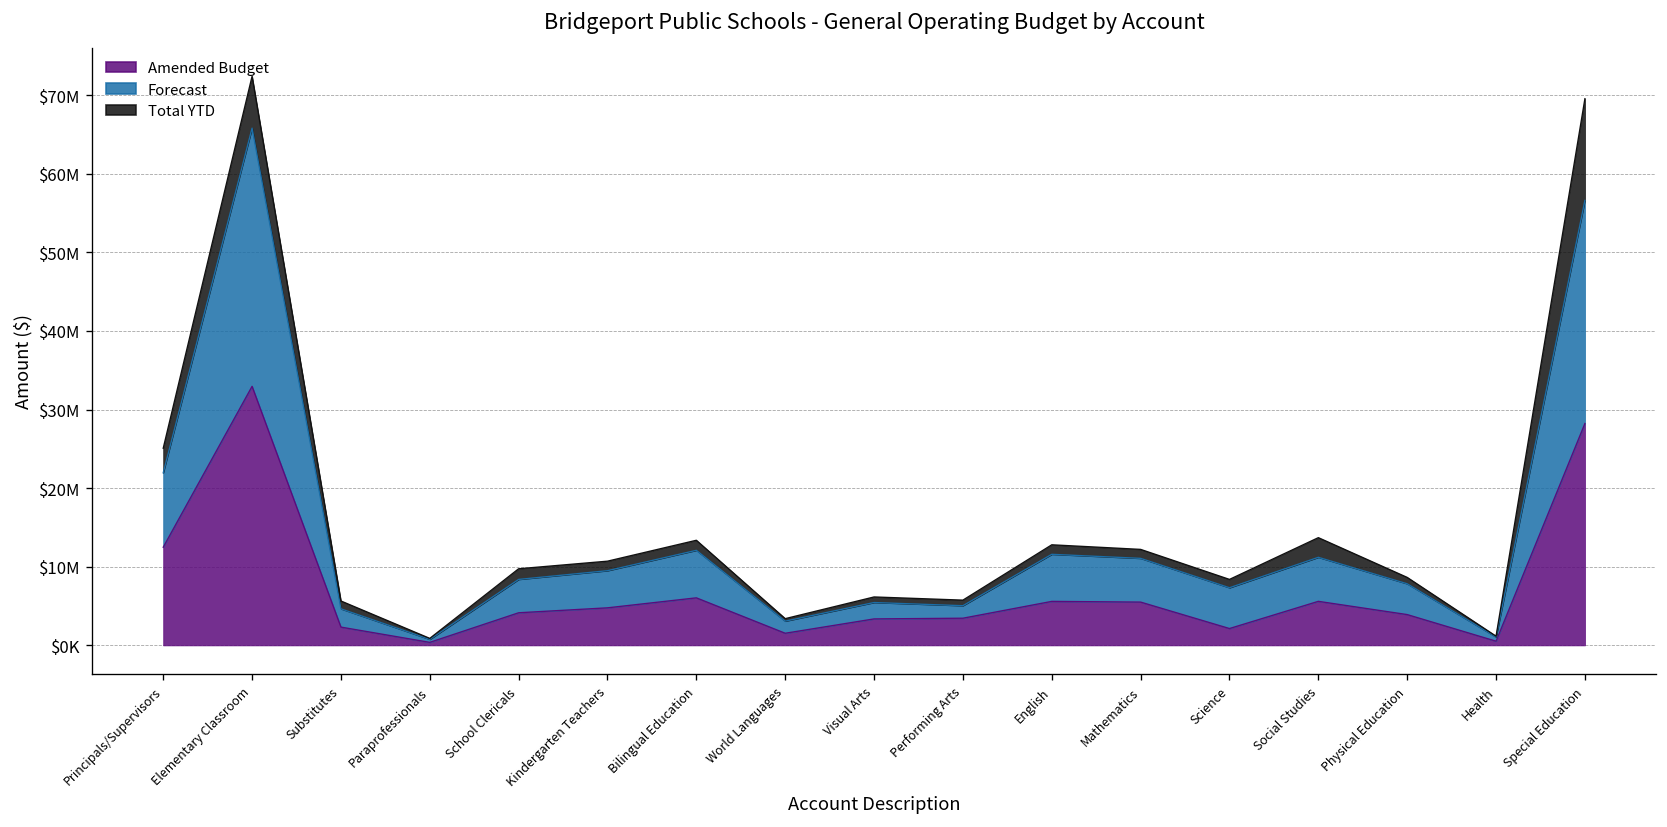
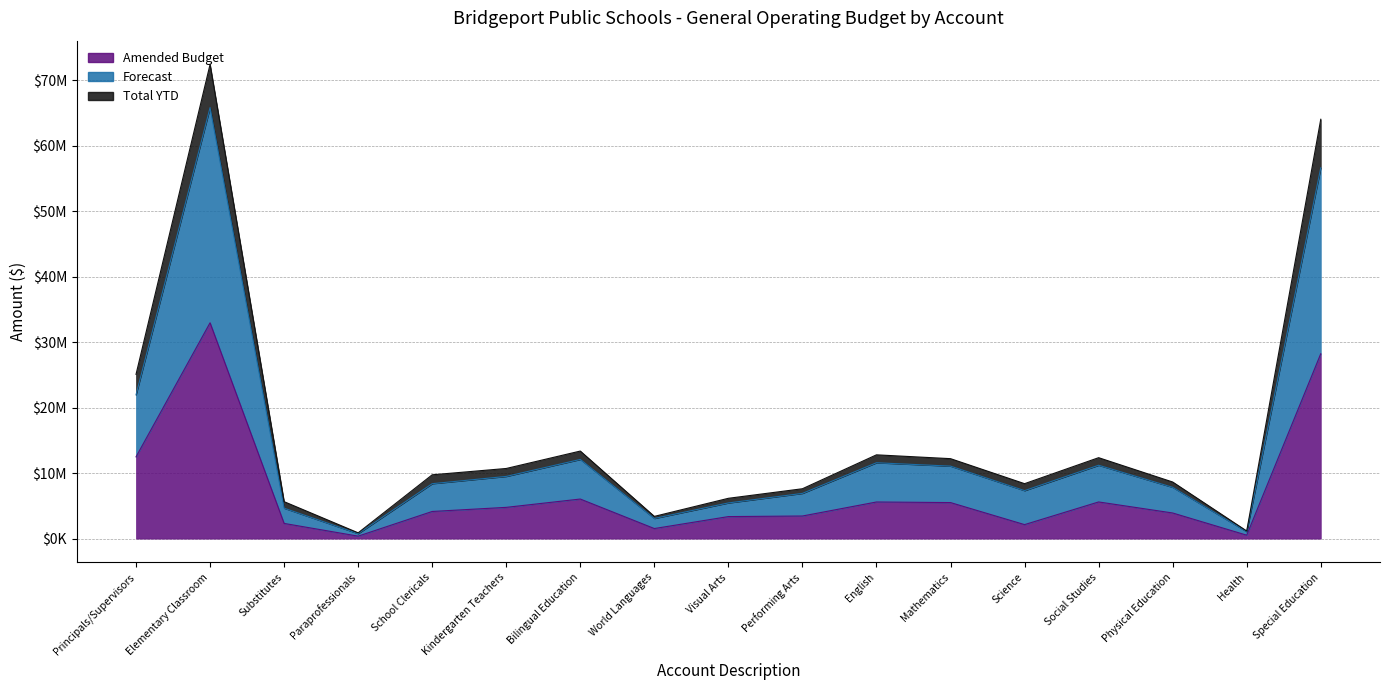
Forecast, Performing Arts: $2000000 -> $3000000
Total YTD, Social Studies: $3000000 -> $1000000
Total YTD, Special Education: $13000000 -> $7000000
